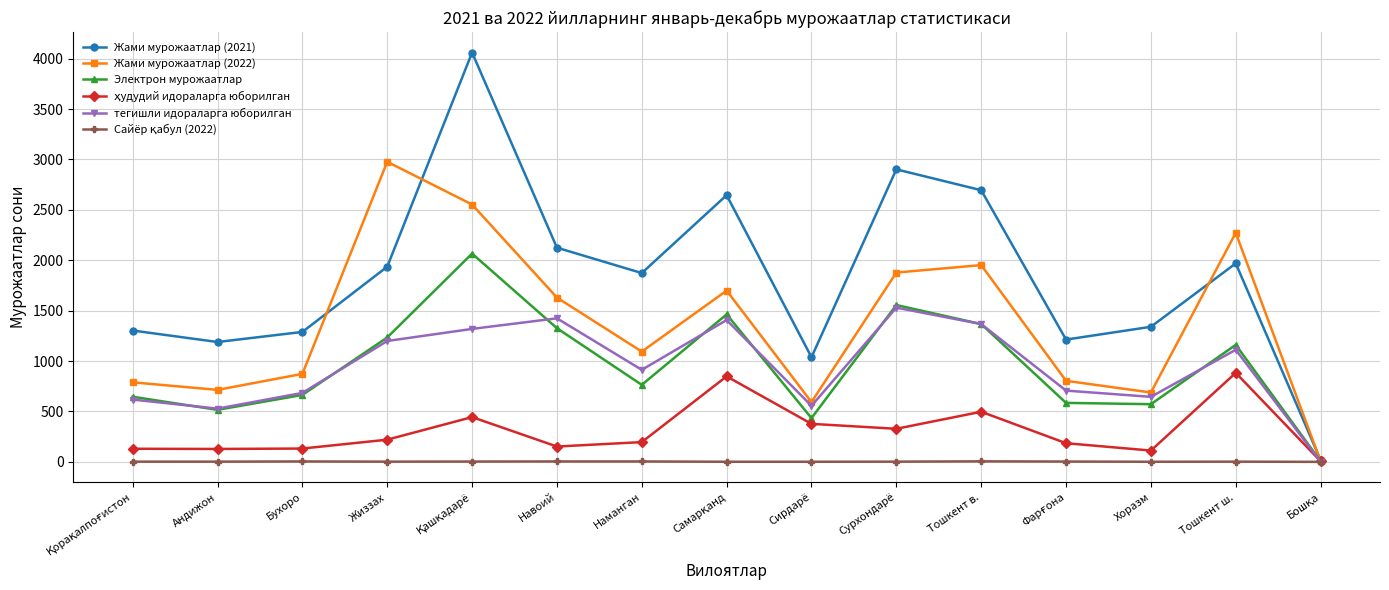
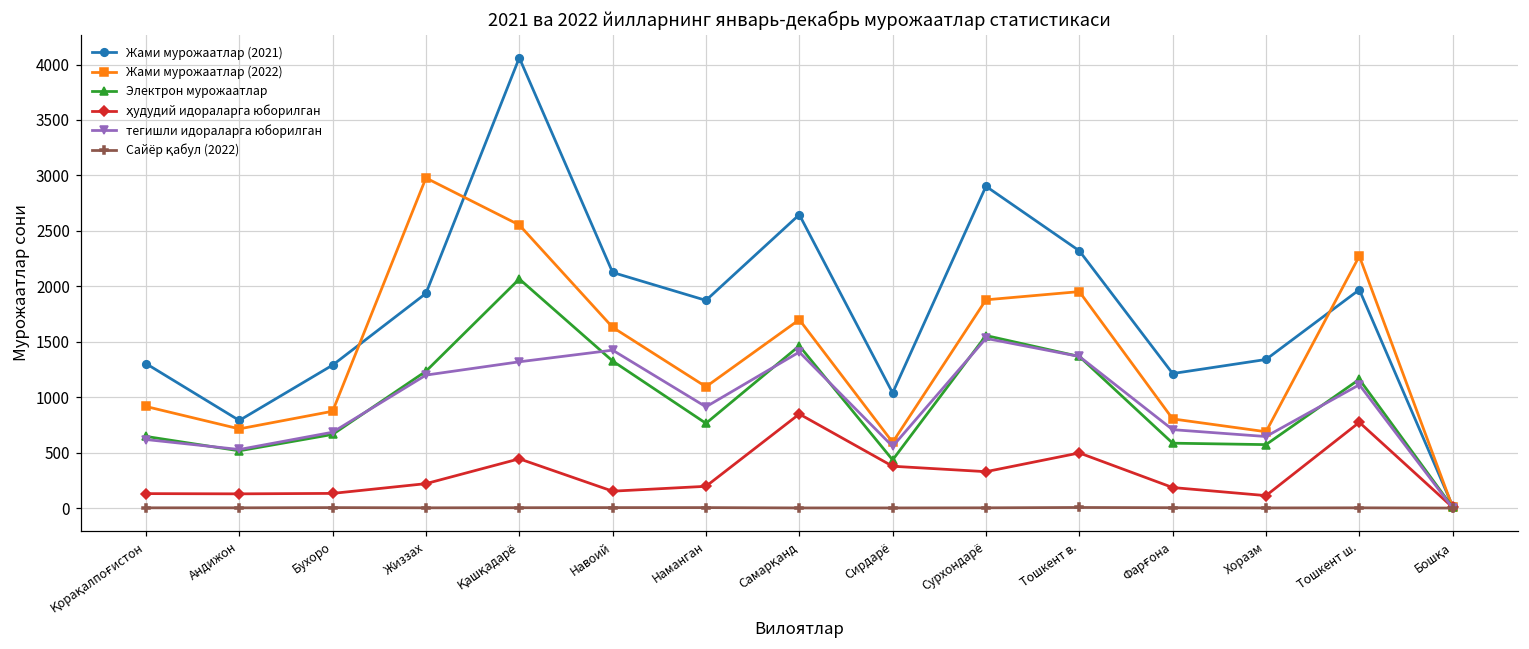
Жами мурожаатлар (2022), Қорақалпоғистон: 790 -> 920
Жами мурожаатлар (2021), Андижон: 1190 -> 790
Жами мурожаатлар (2021), Тошкент в.: 2700 -> 2320
ҳудудий идораларга юборилган, Тошкент ш.: 880 -> 770
